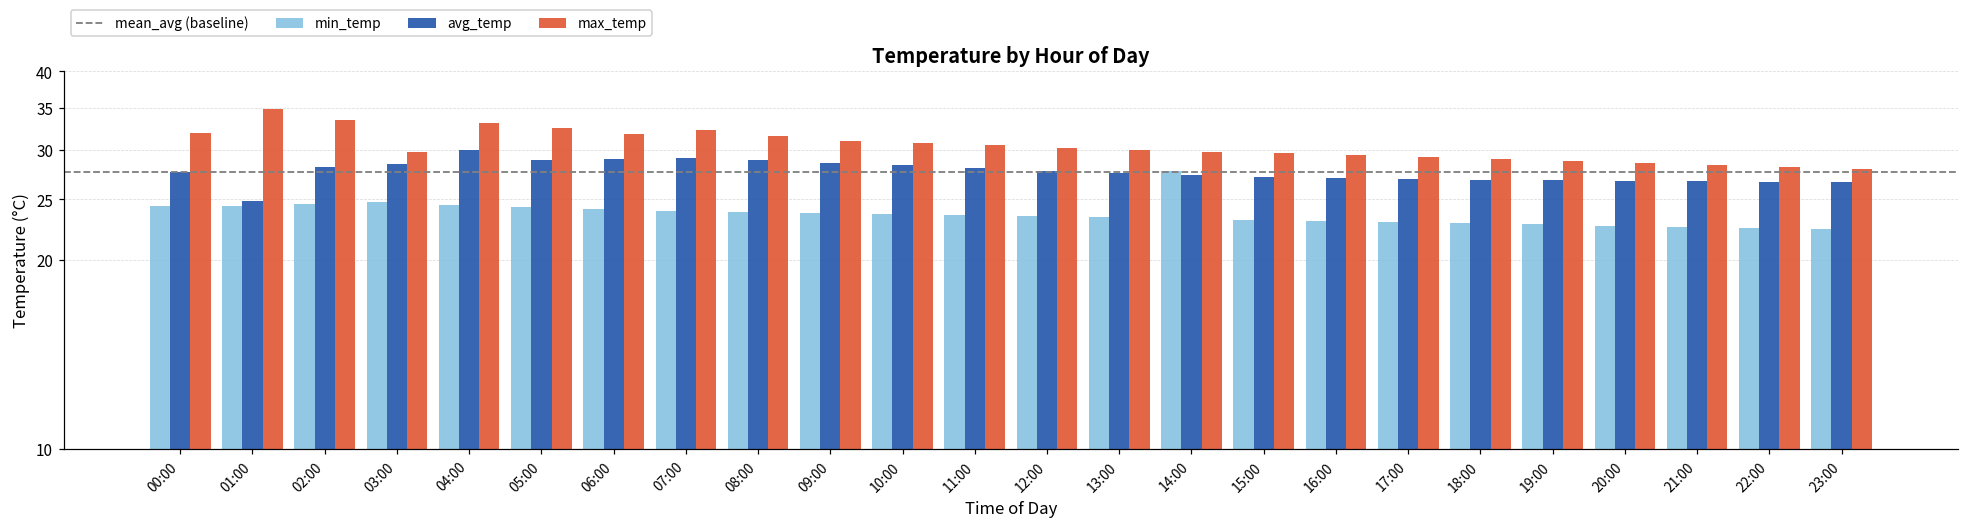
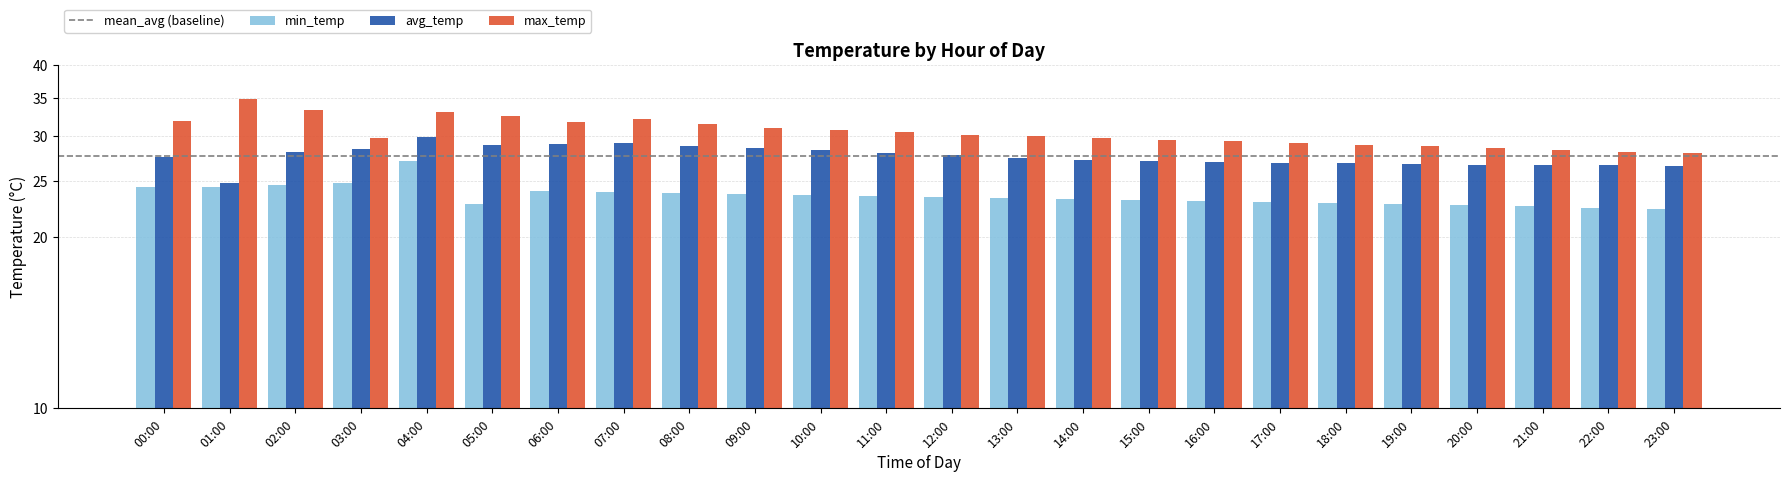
min_temp, 04:00: 24.5 -> 27
min_temp, 05:00: 24.3 -> 22.8
min_temp, 14:00: 28 -> 23.3
